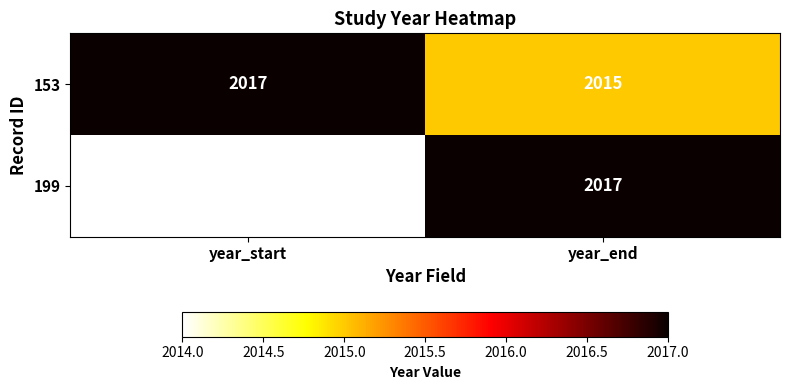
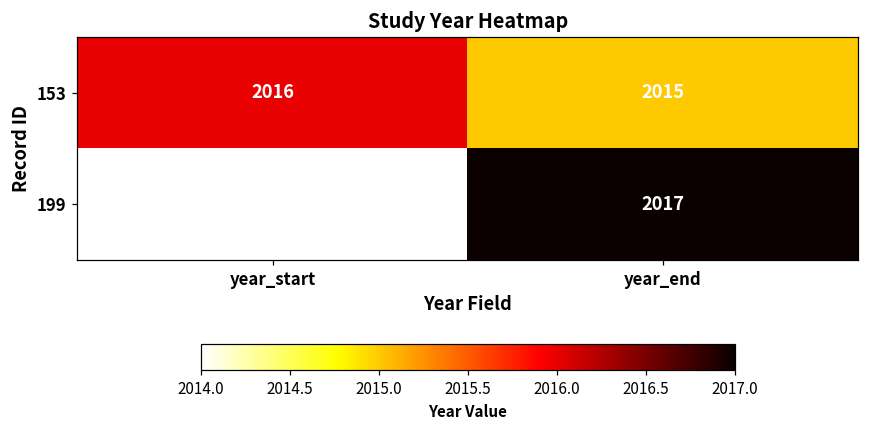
153, year_start: 2017 -> 2016
